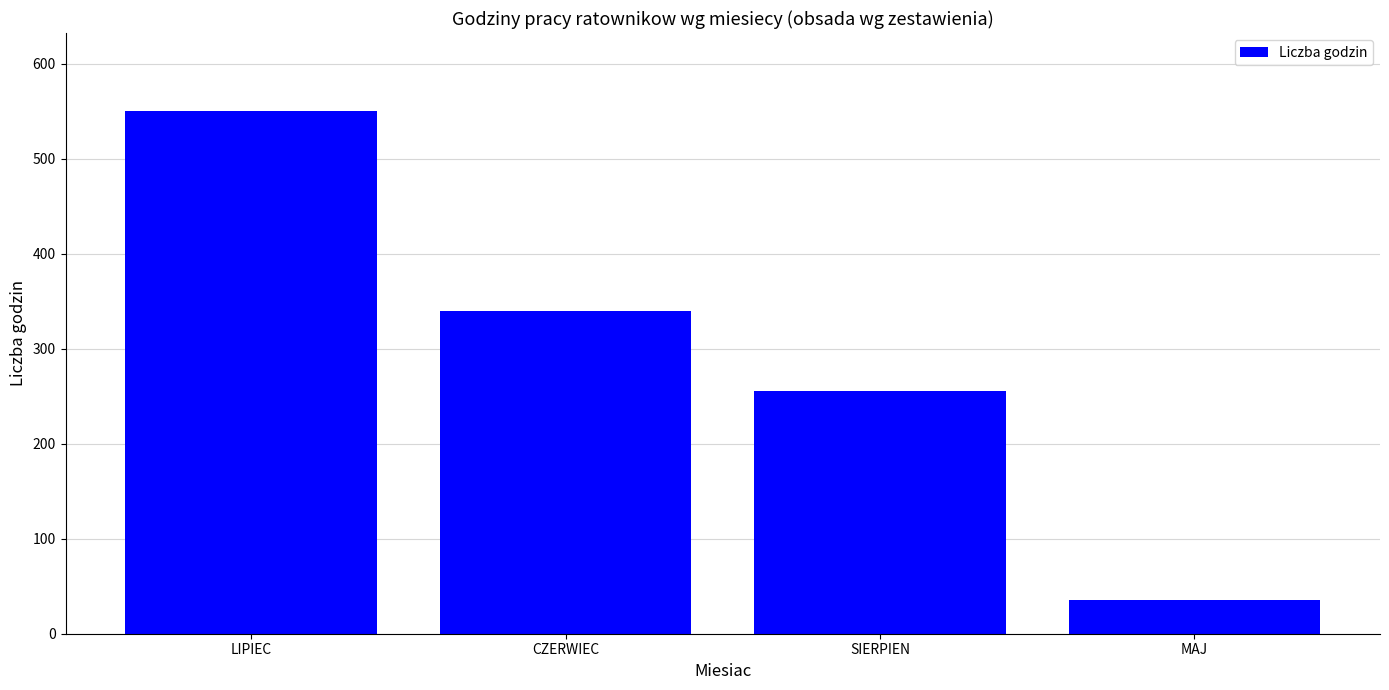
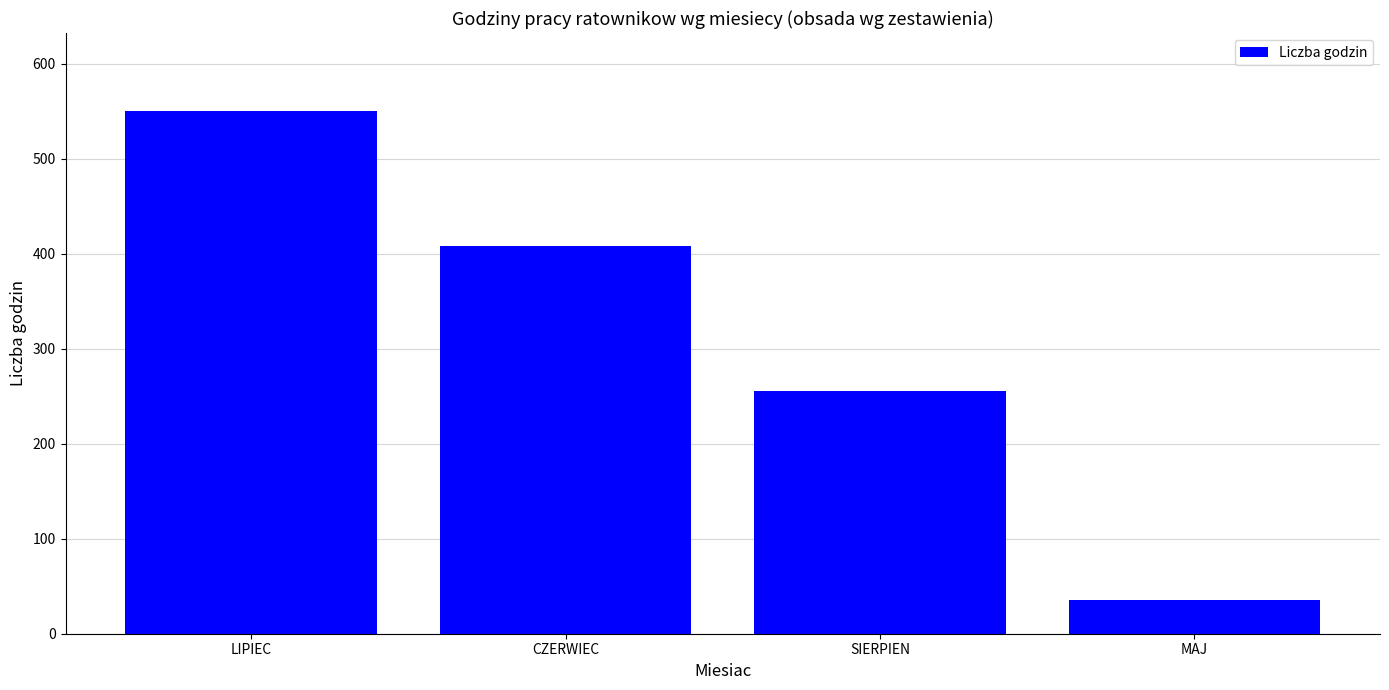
CZERWIEC: 340 -> 410
